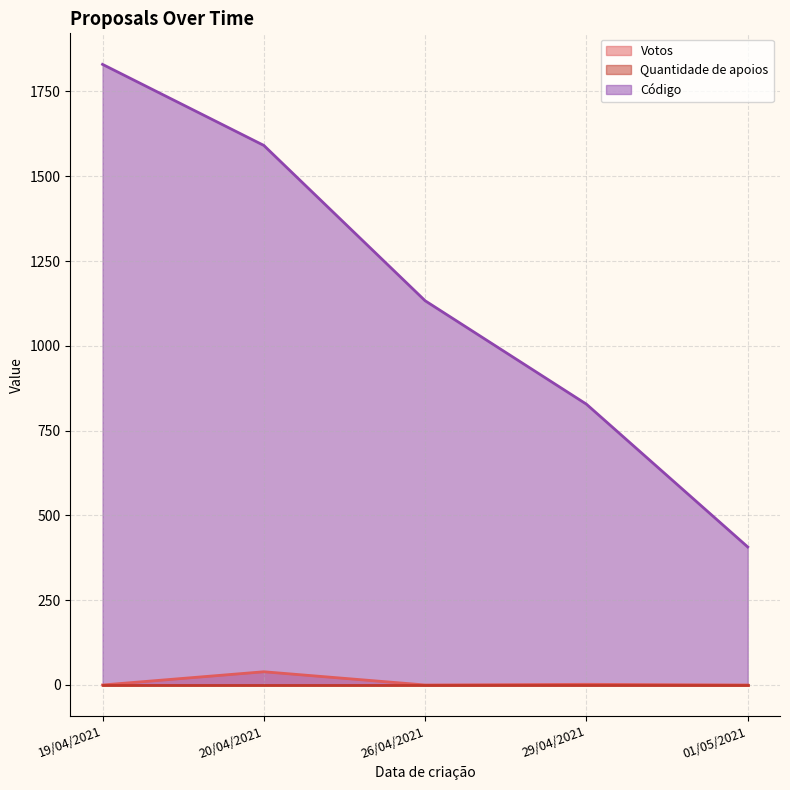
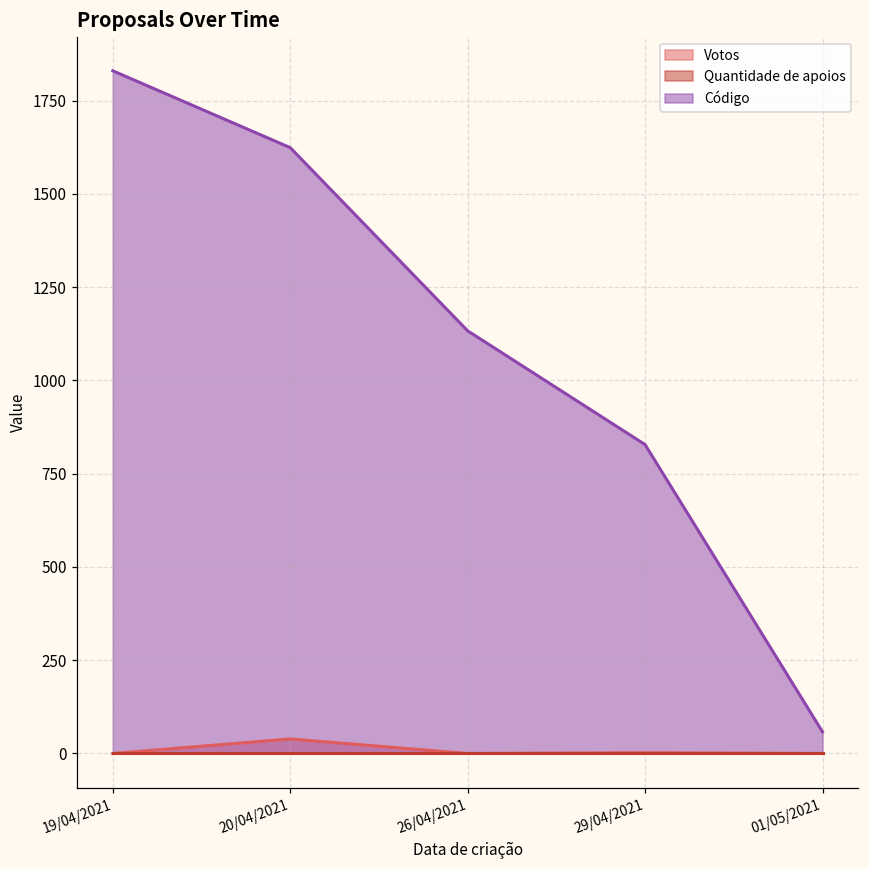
Código, 20/04/2021: 1590 -> 1620
Código, 01/05/2021: 410 -> 60
